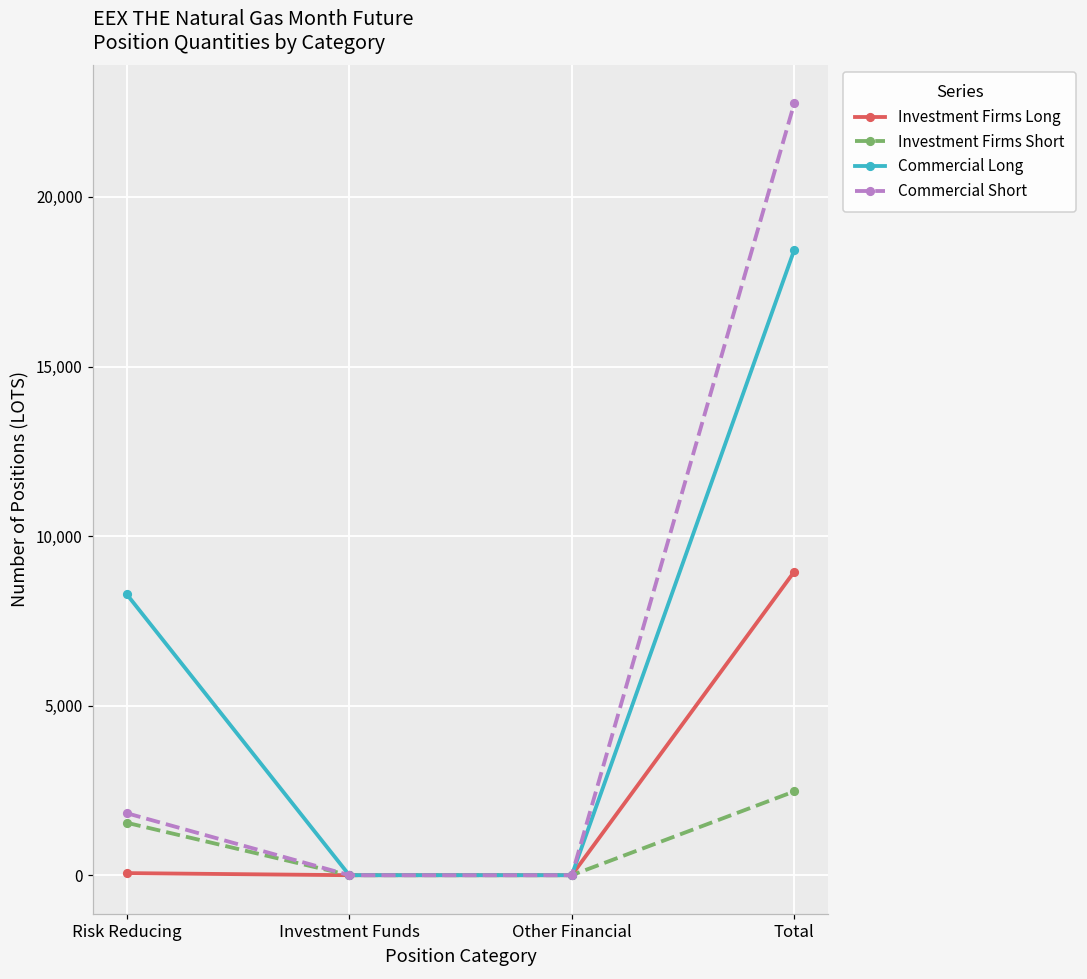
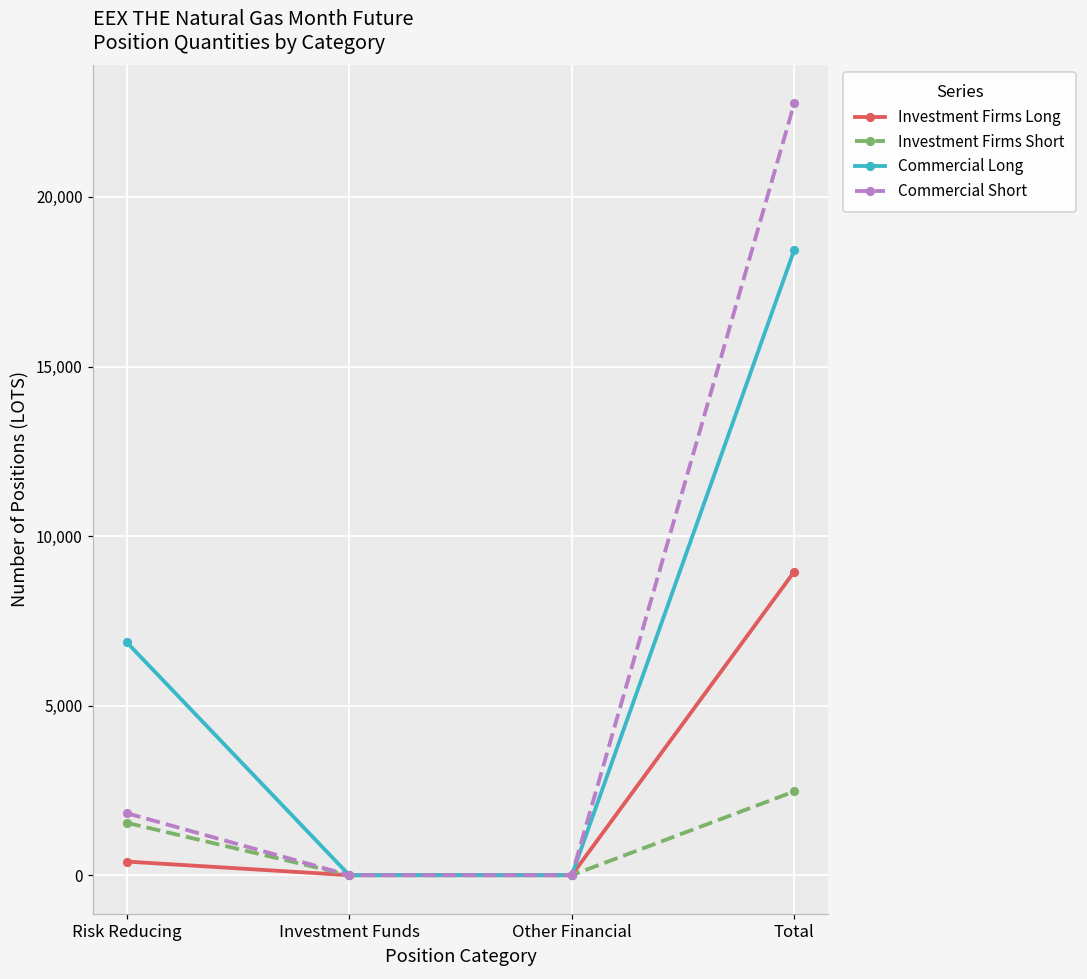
Investment Firms Long, Risk Reducing: 100 -> 400
Commercial Long, Risk Reducing: 8,300 -> 6,900
